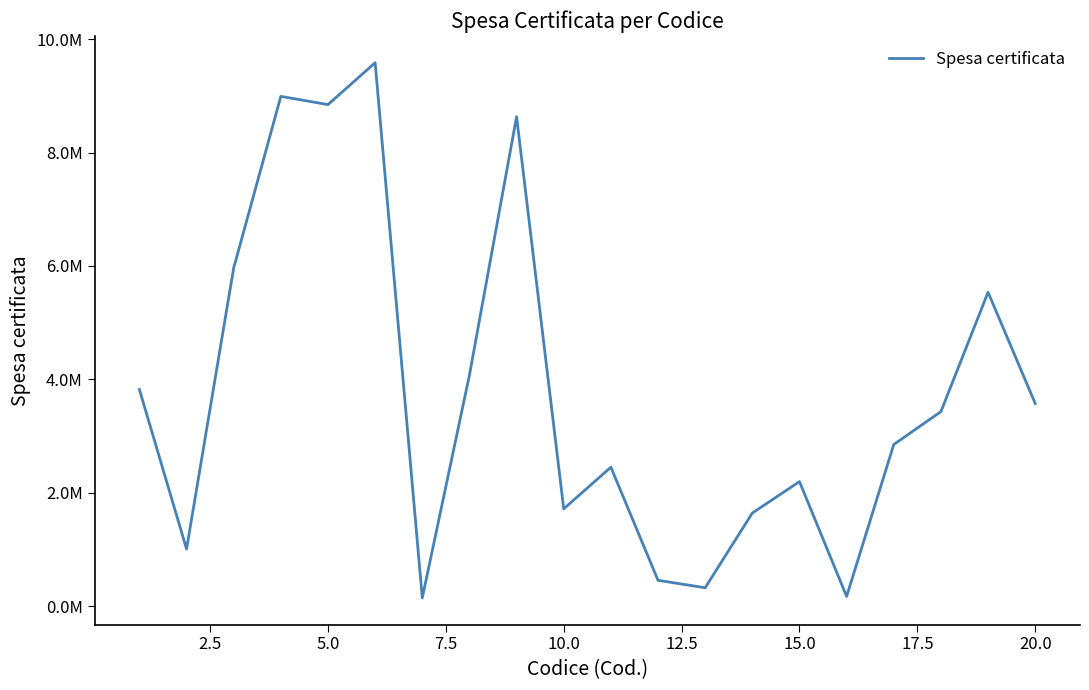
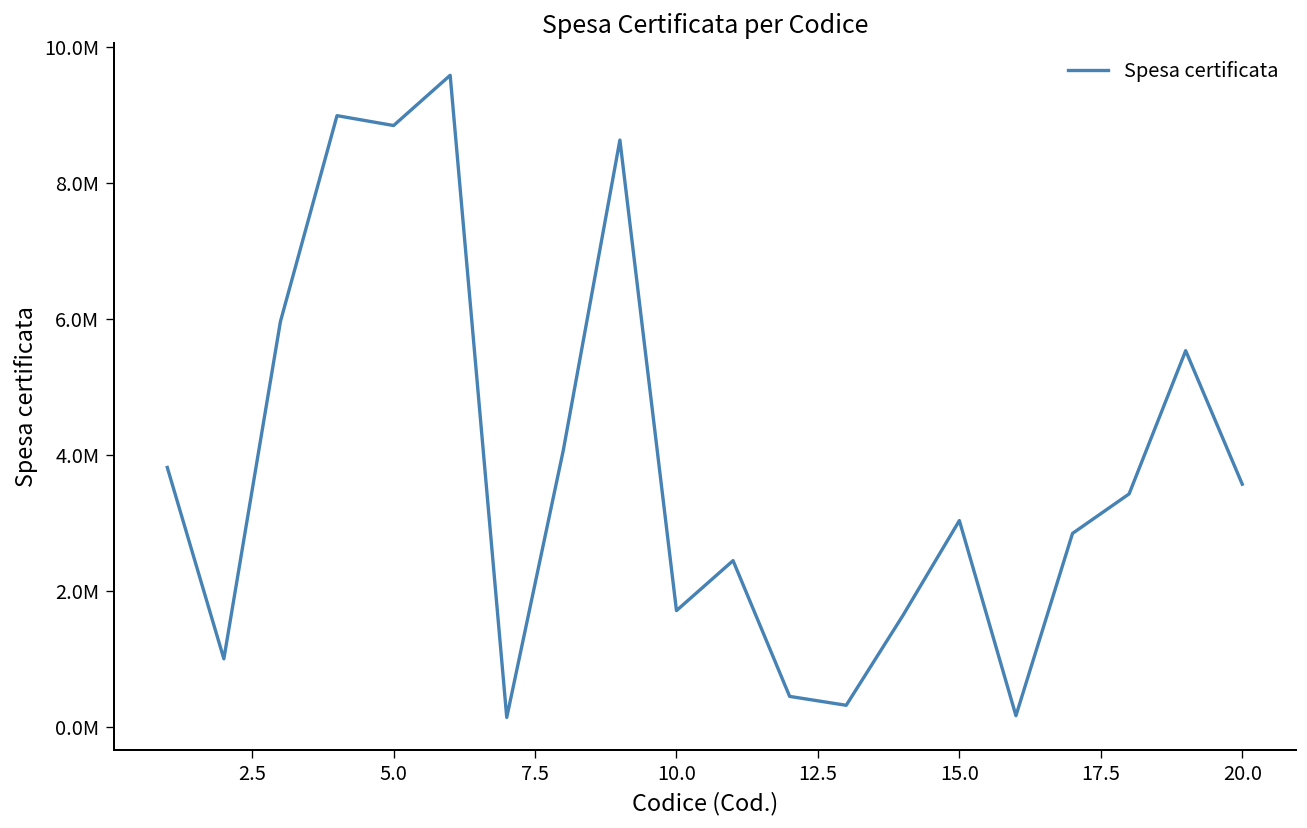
15.0: 2200000 -> 3000000
